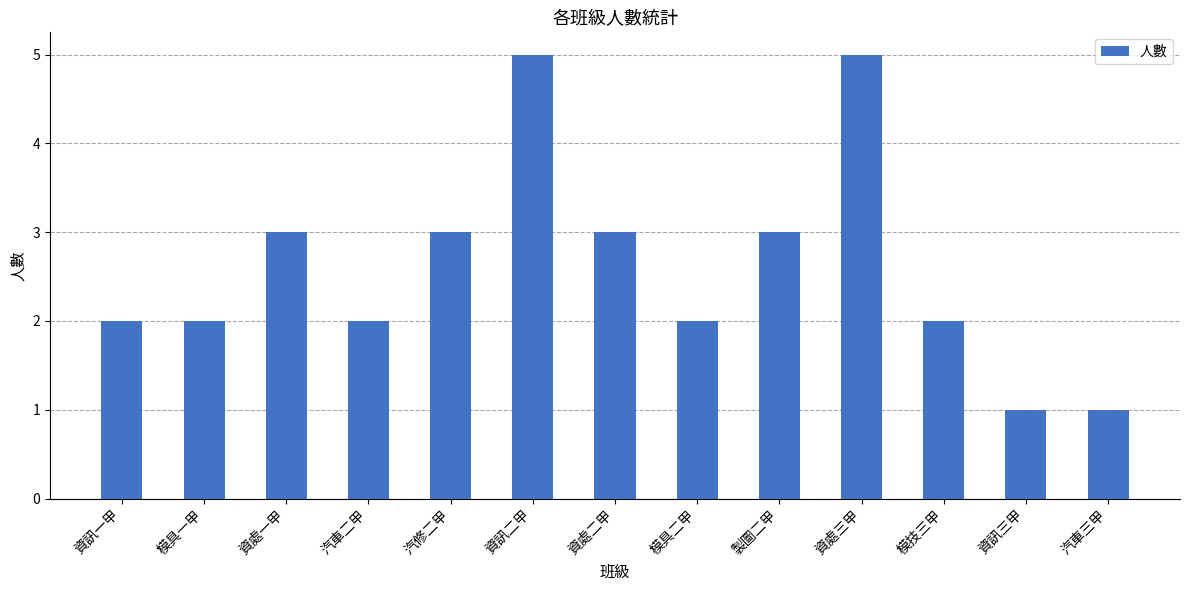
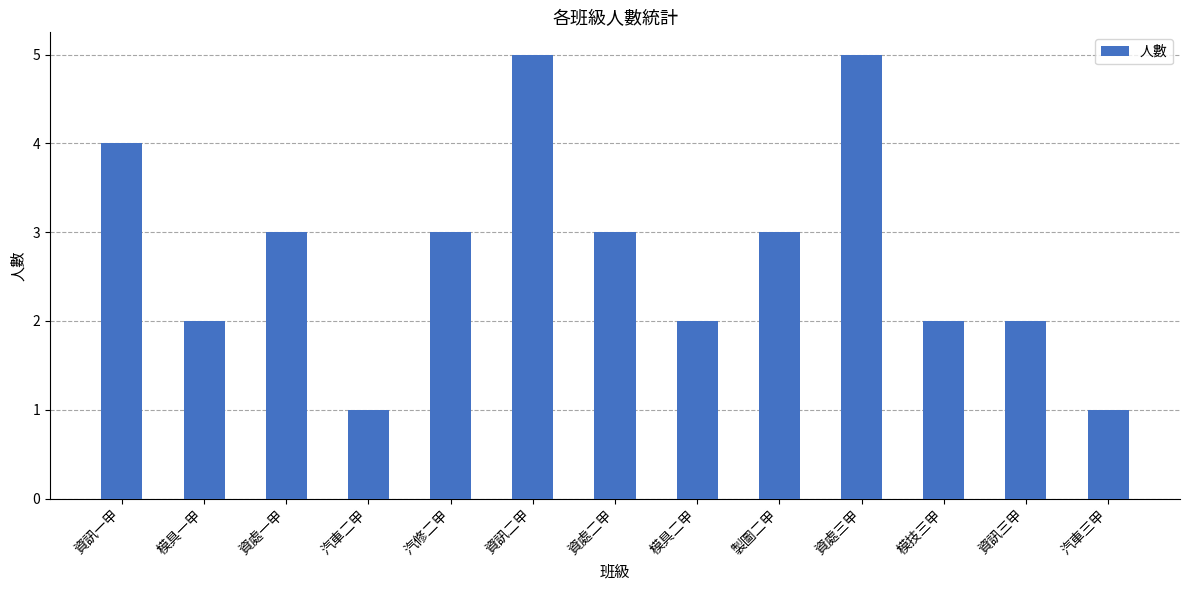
資訊一甲: 2 -> 4
汽車二甲: 2 -> 1
資訊三甲: 1 -> 2
